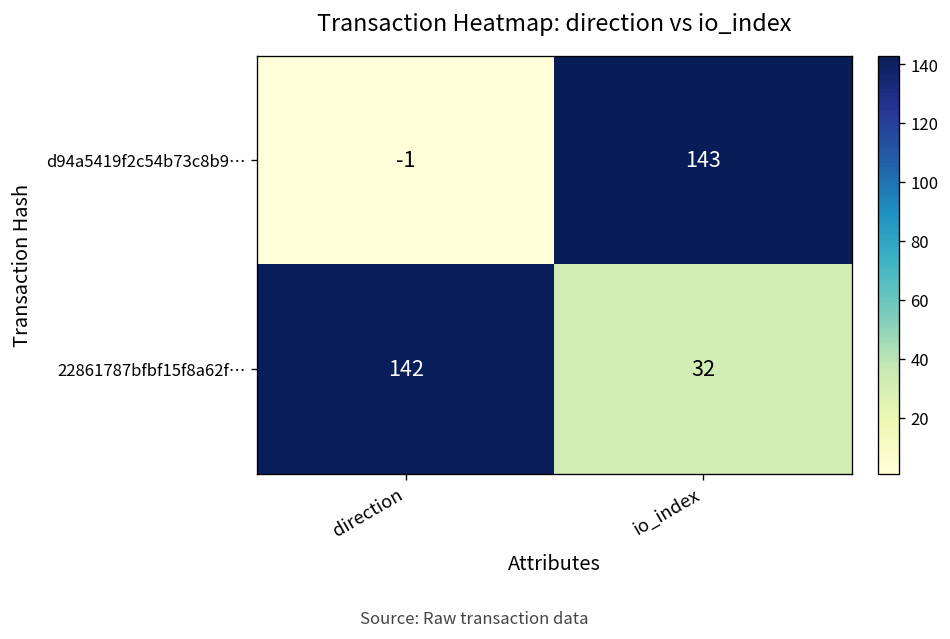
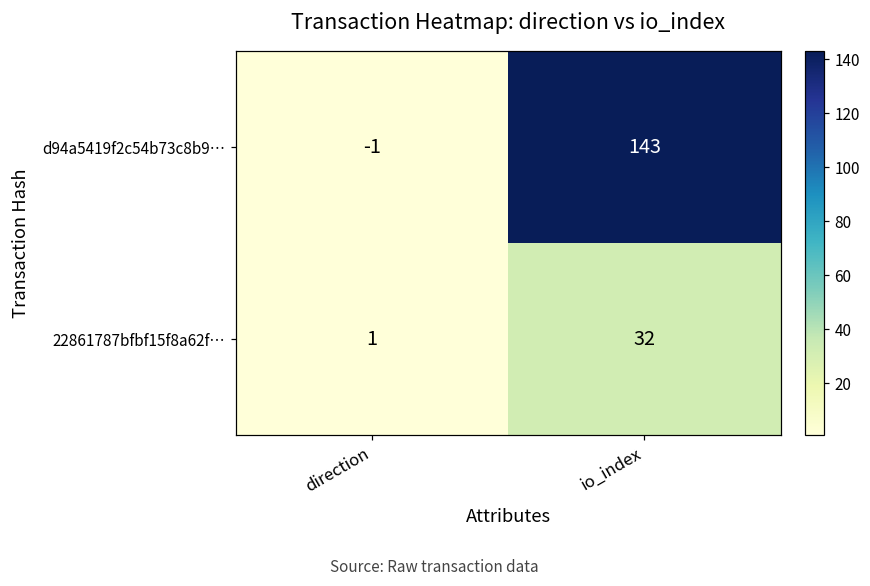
22861787bfbf15f8a62f…, direction: 142 -> 1
